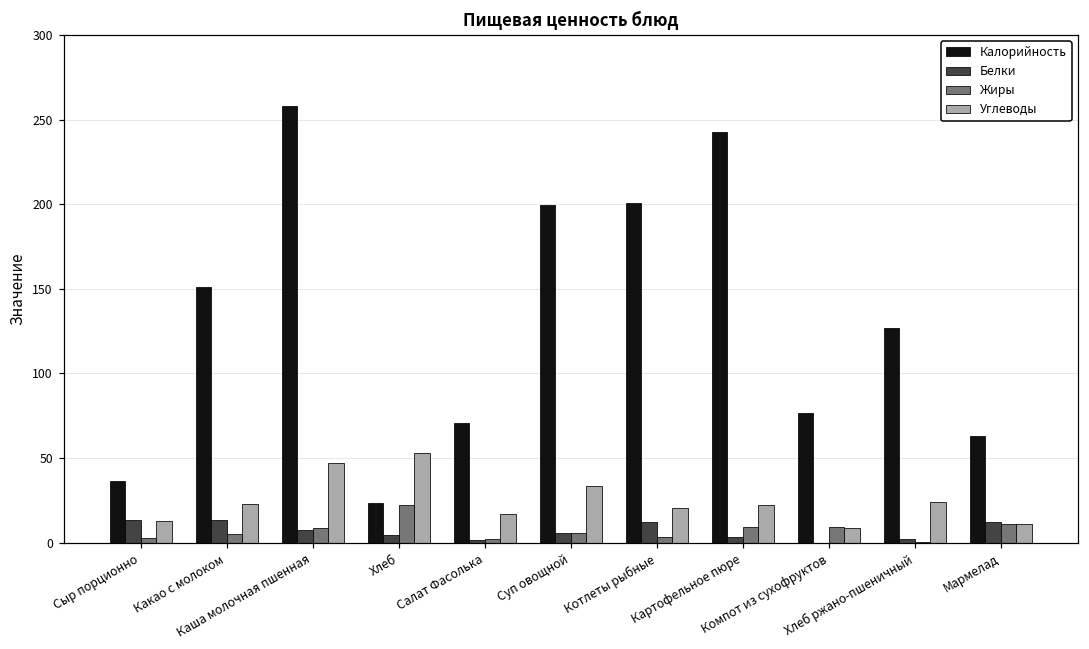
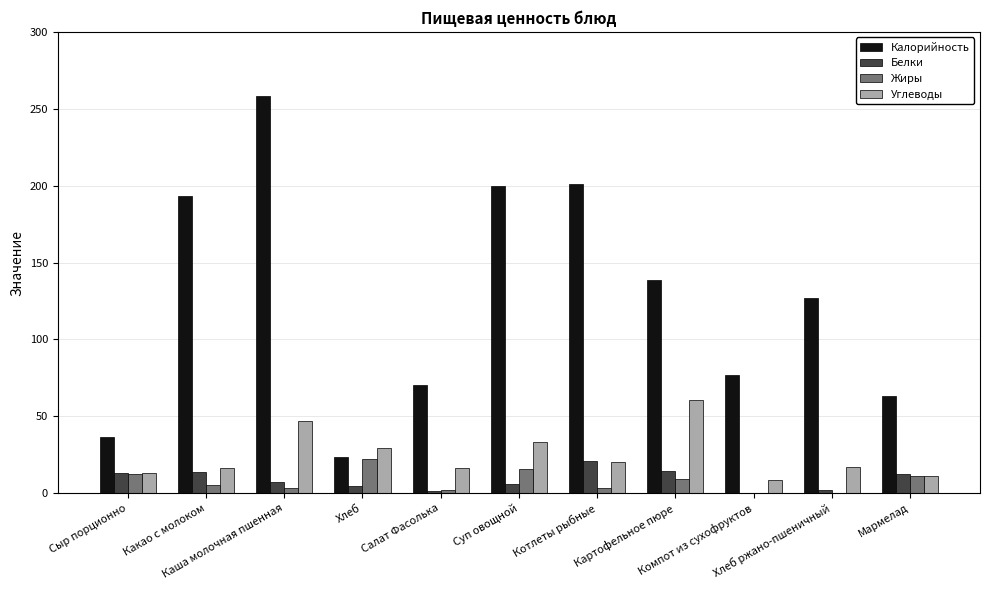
Жиры, Сыр порционно: 3 -> 13
Калорийность, Какао с молоком: 151 -> 193
Углеводы, Какао с молоком: 23 -> 16
Жиры, Каша молочная пшенная: 9 -> 3
Углеводы, Хлеб: 53 -> 30
Жиры, Суп овощной: 6 -> 16
Белки, Котлеты рыбные: 12 -> 21
Калорийность, Картофельное пюре: 242 -> 139
Белки, Картофельное пюре: 3 -> 14
Углеводы, Картофельное пюре: 22 -> 61
Жиры, Компот из сухофруктов: 9 -> 0
Углеводы, Хлеб ржано-пшеничный: 24 -> 17
